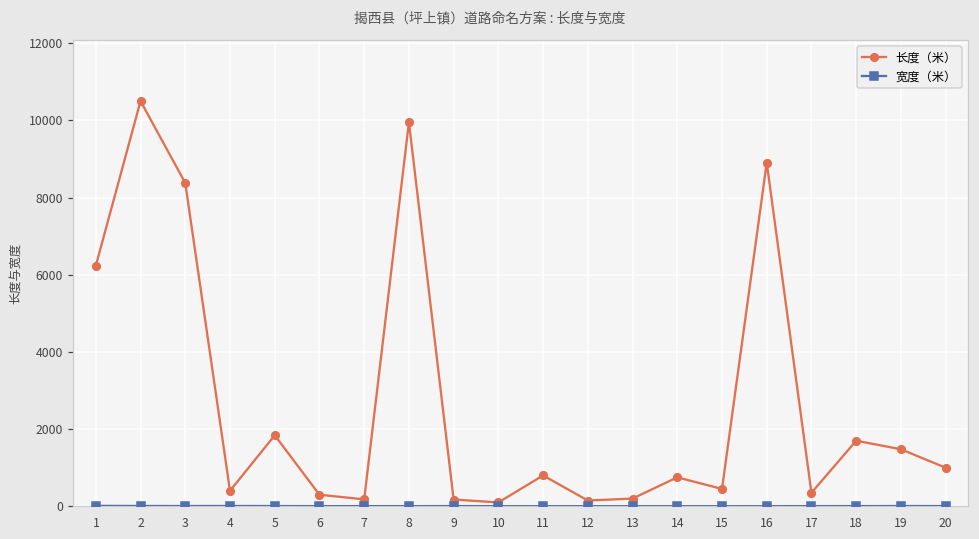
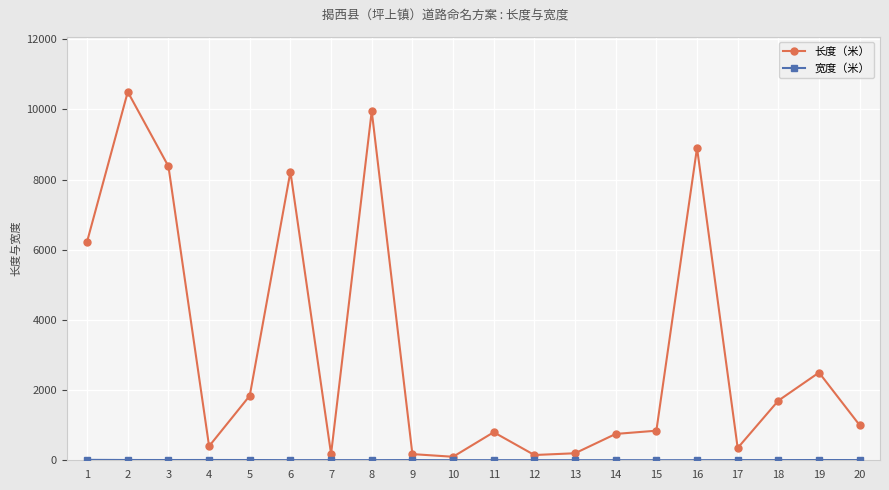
长度（米）, 6: 300 -> 8200
长度（米）, 15: 500 -> 800
长度（米）, 19: 1500 -> 2500
